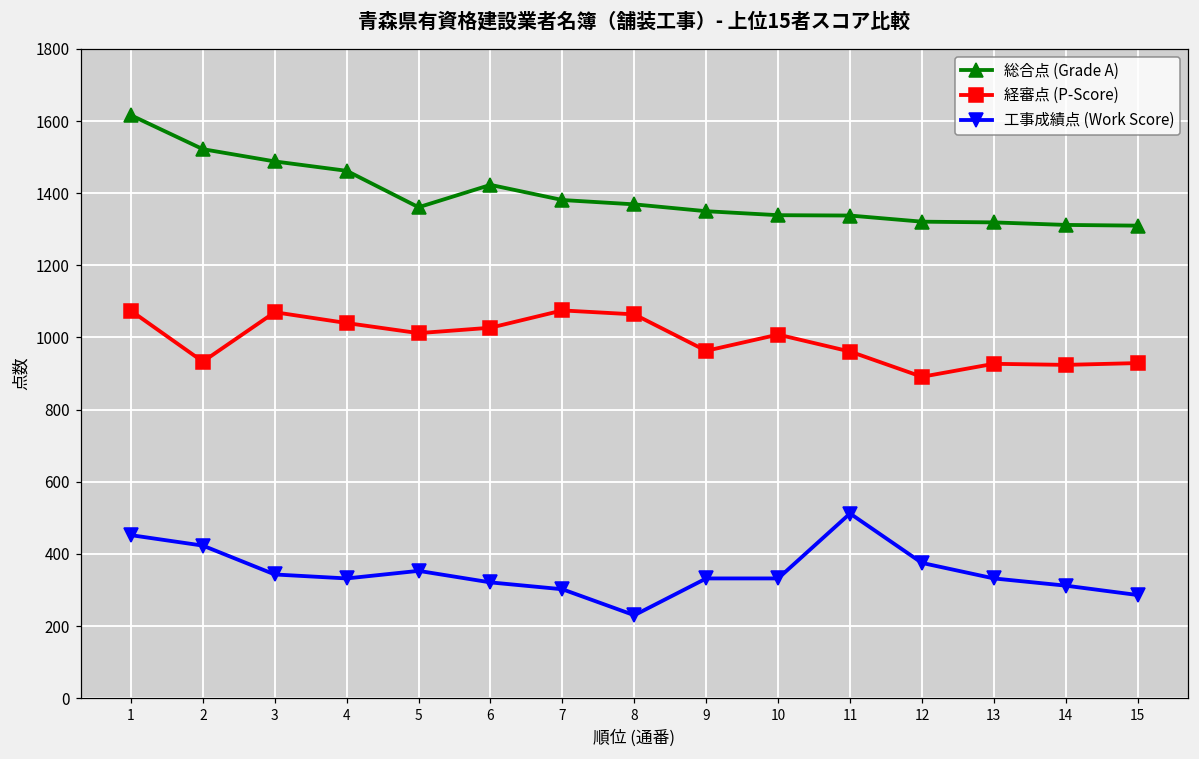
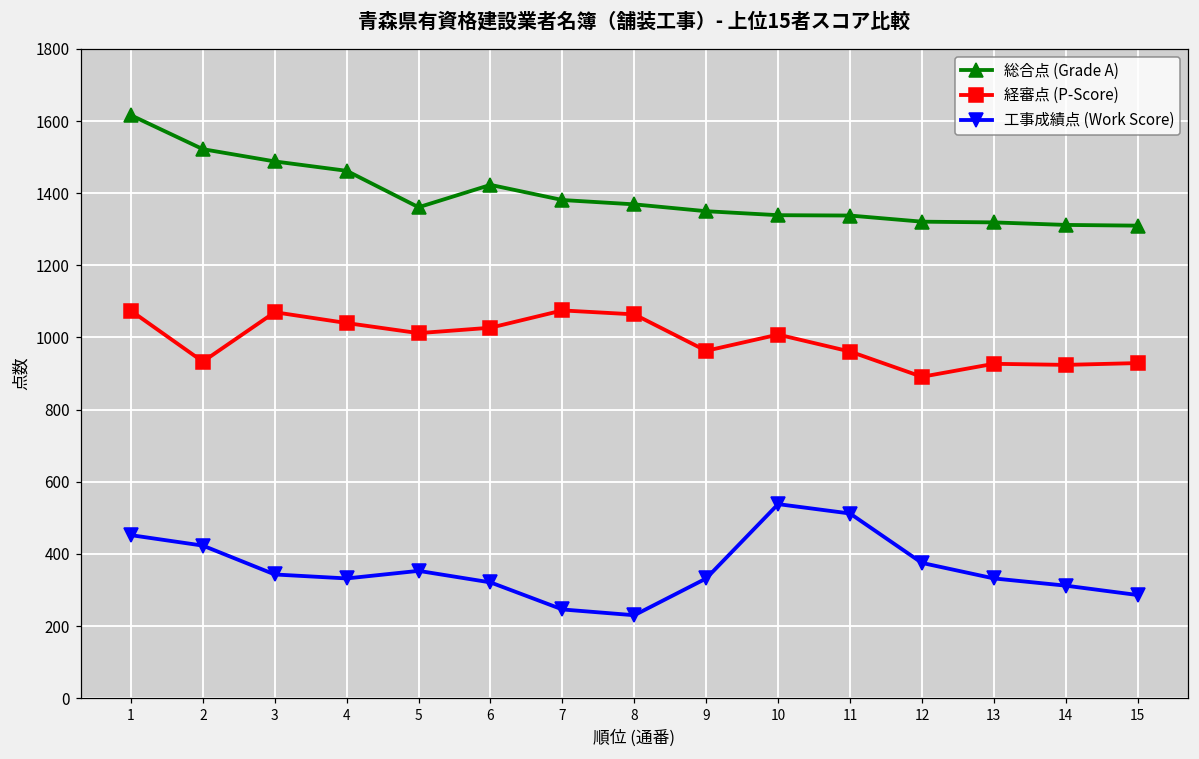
工事成績点 (Work Score), 7: 300 -> 250
工事成績点 (Work Score), 10: 330 -> 540
